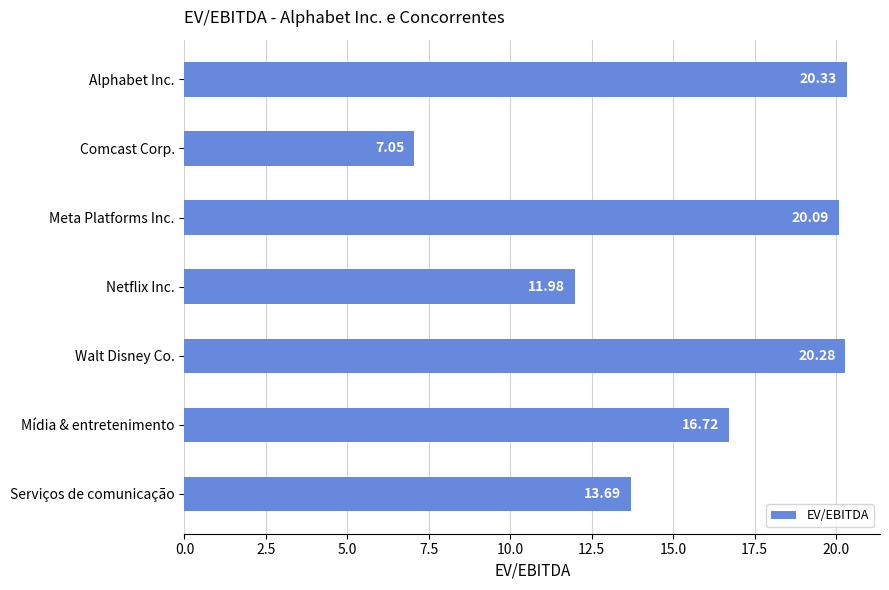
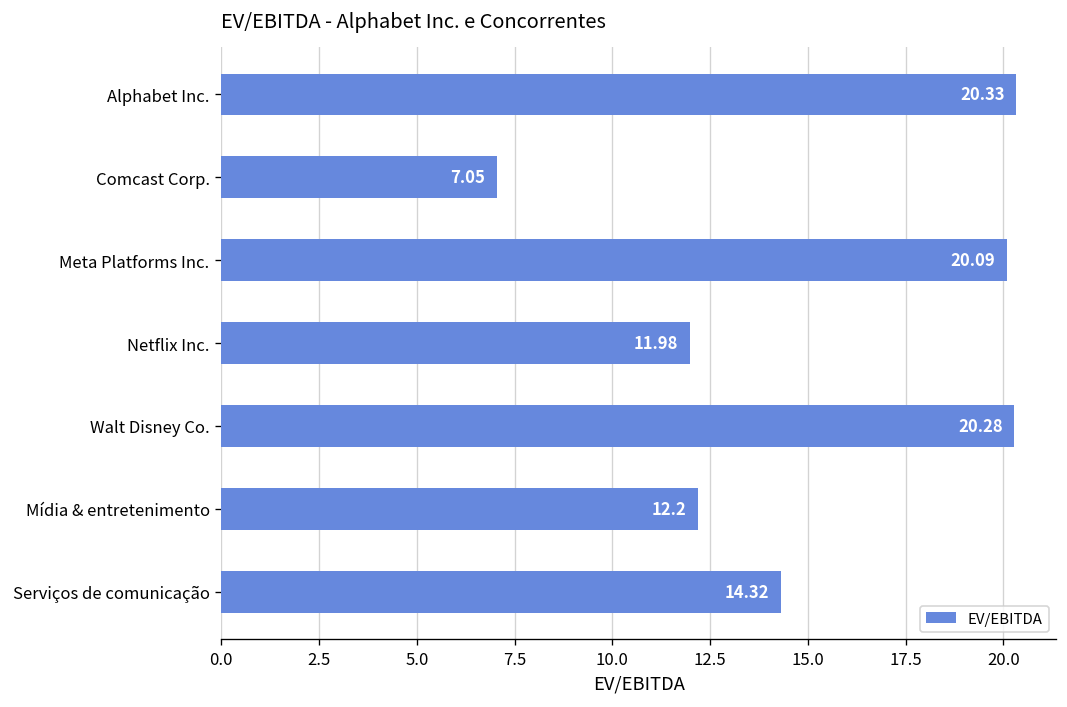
Mídia & entretenimento: 16.72 -> 12.2
Serviços de comunicação: 13.69 -> 14.32
